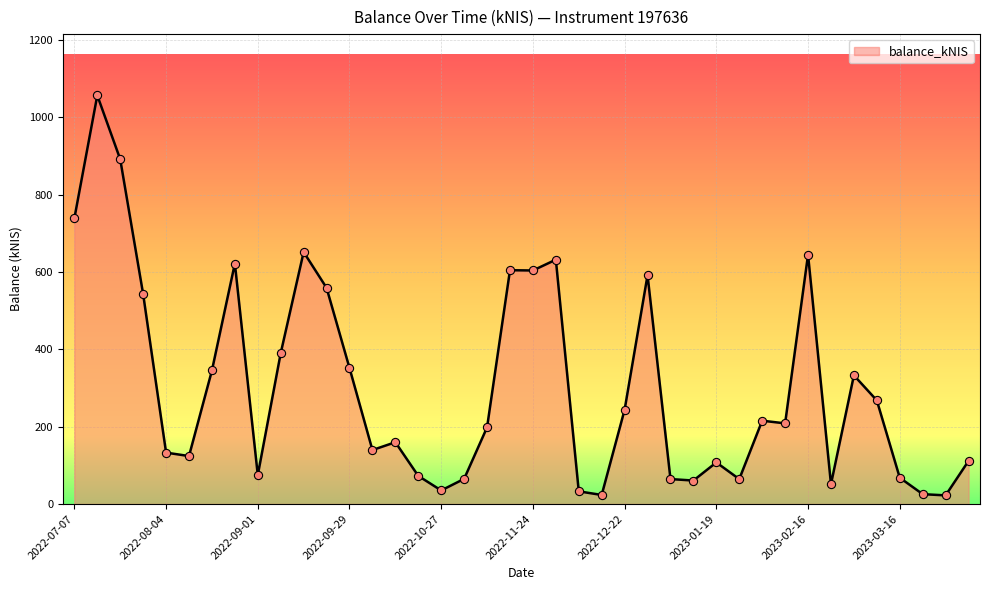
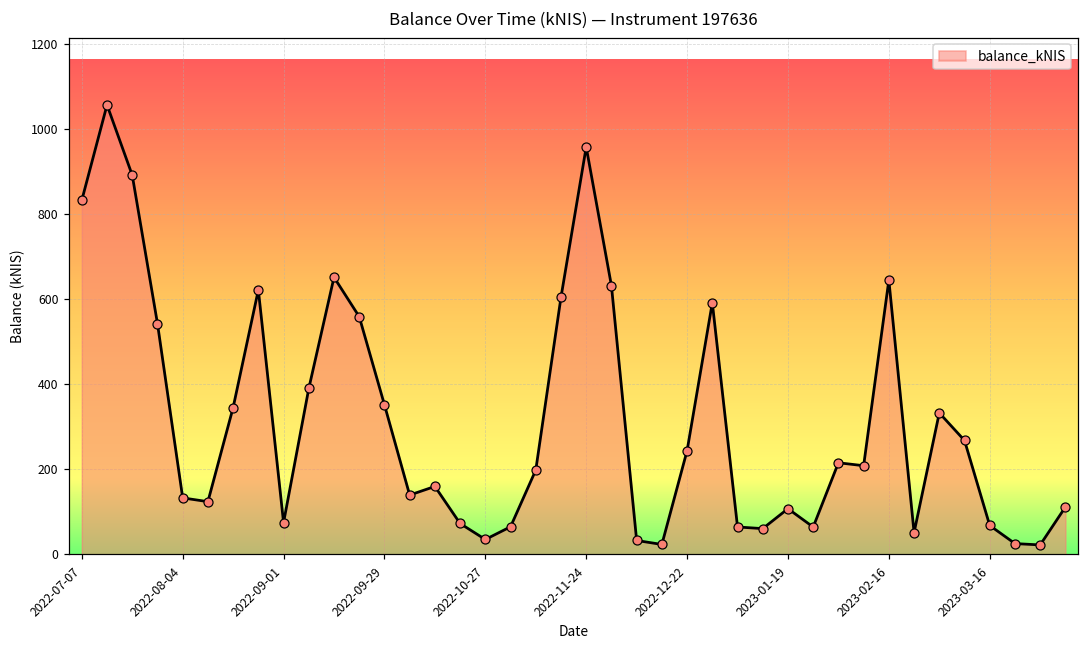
2022-07-07: 740 -> 830
2022-11-24: 600 -> 960
